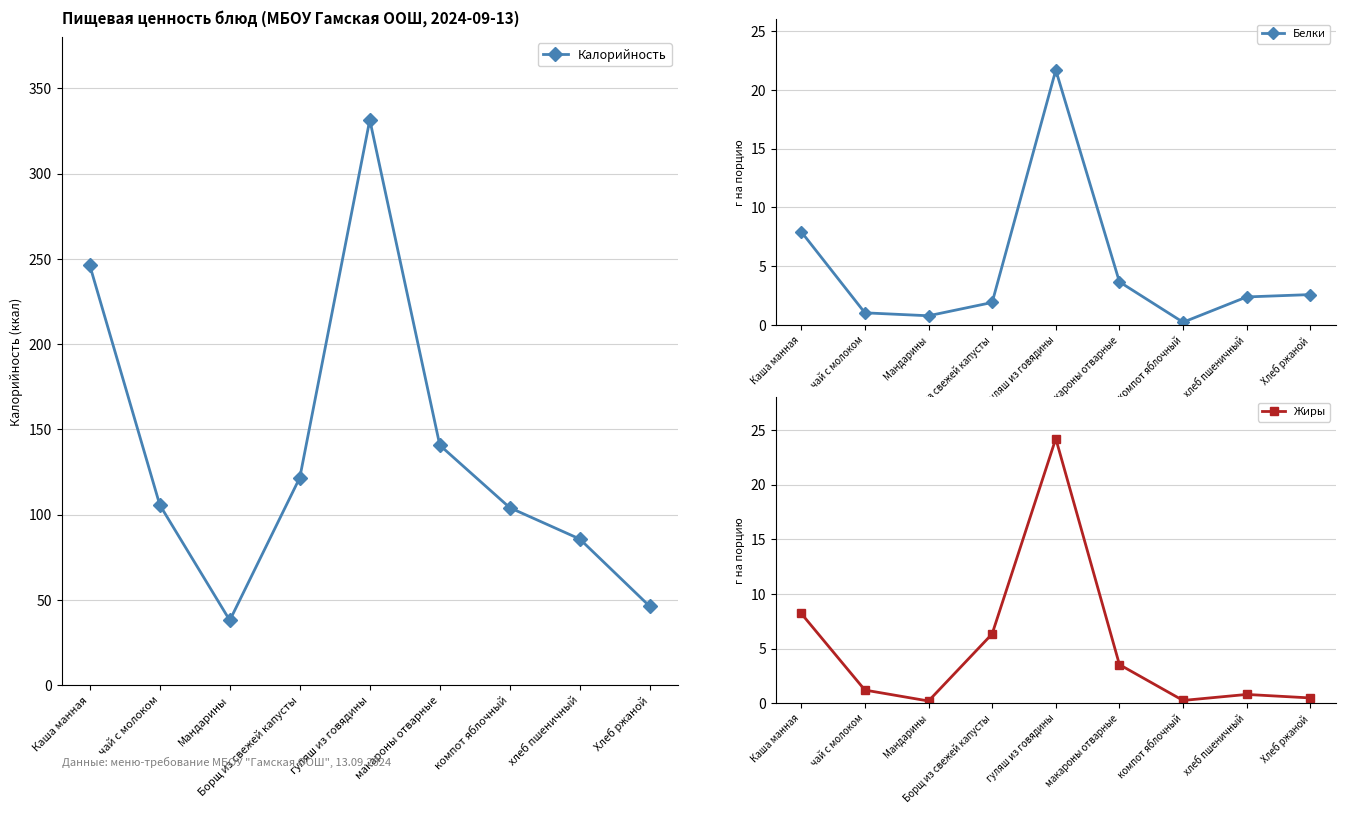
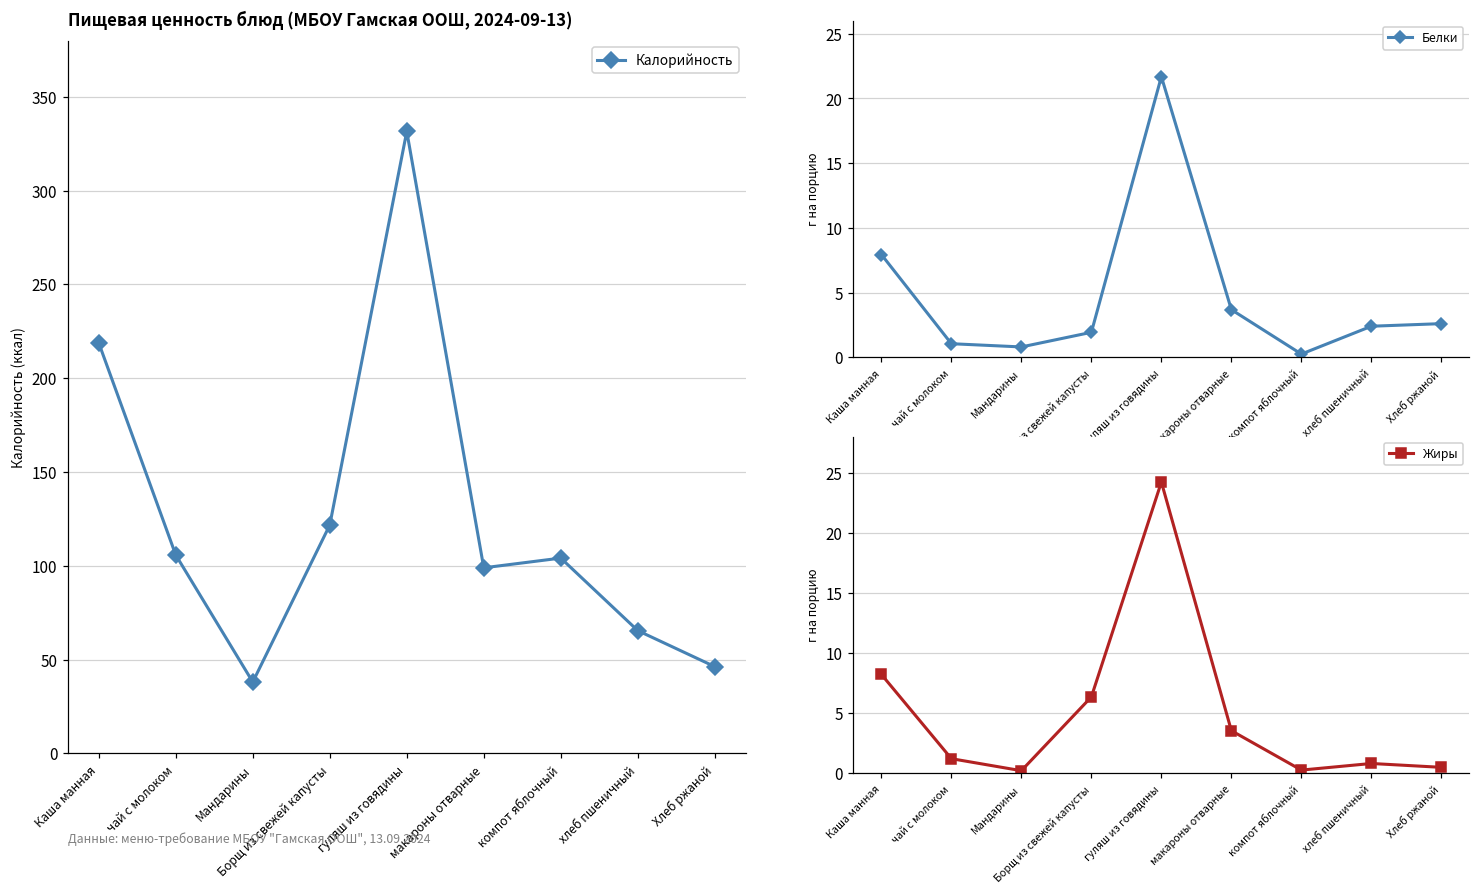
Пищевая ценность блюд (МБОУ Гамская ООШ, 2024-09-13), Каша манная: 246 -> 219
Пищевая ценность блюд (МБОУ Гамская ООШ, 2024-09-13), макароны отварные: 141 -> 99
Пищевая ценность блюд (МБОУ Гамская ООШ, 2024-09-13), хлеб пшеничный: 86 -> 65
